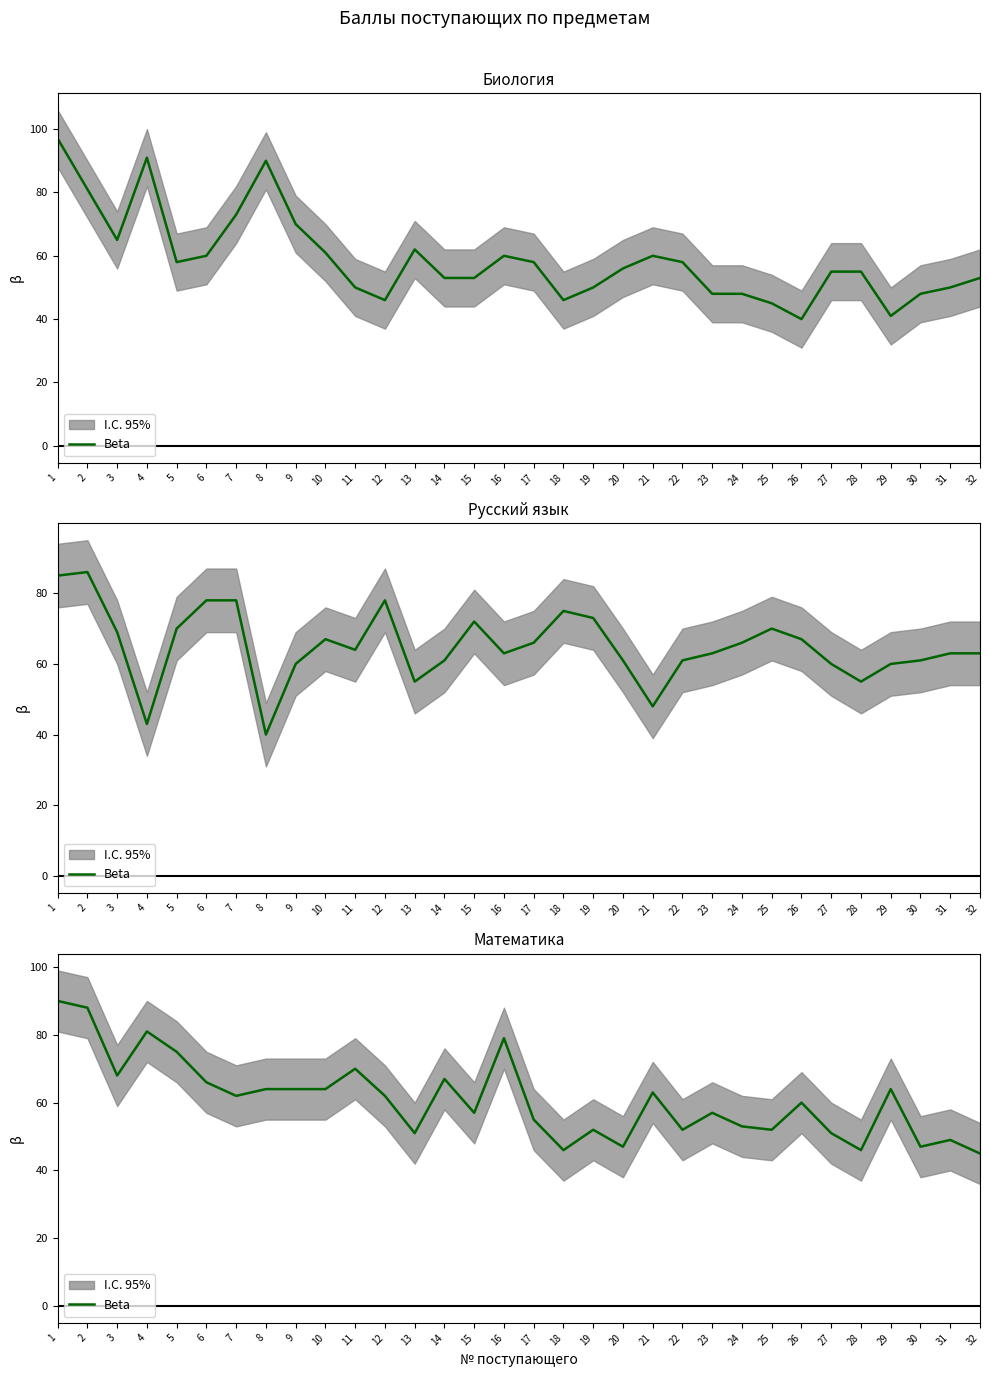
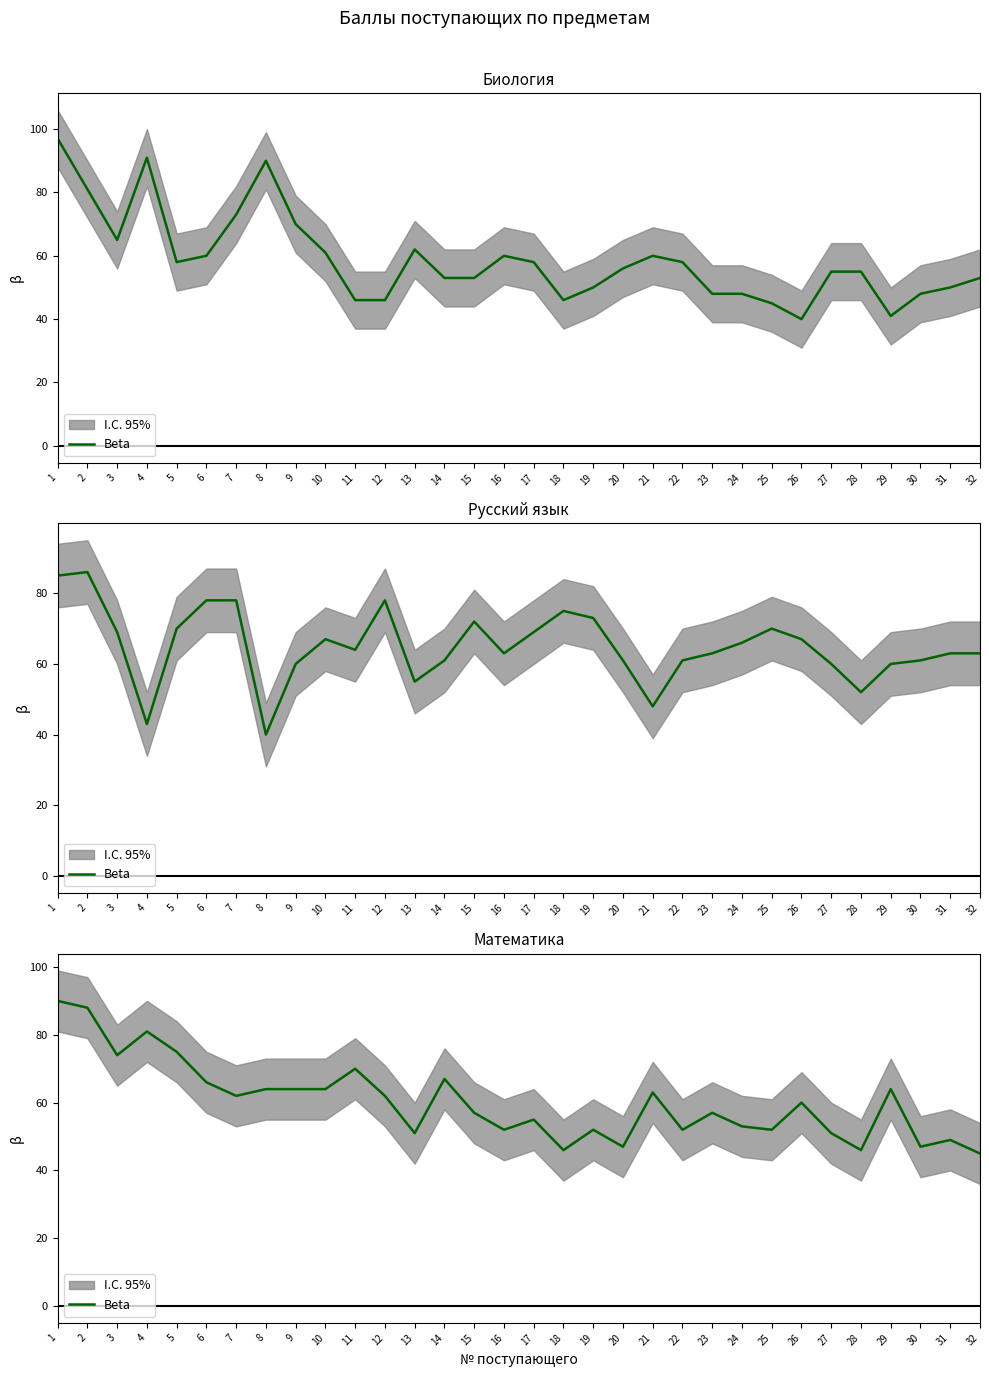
Биология, Beta, 11: 50 -> 46
Русский язык, Beta, 17: 66 -> 69
Русский язык, Beta, 28: 55 -> 52
Математика, Beta, 3: 68 -> 74
Математика, Beta, 16: 79 -> 52
